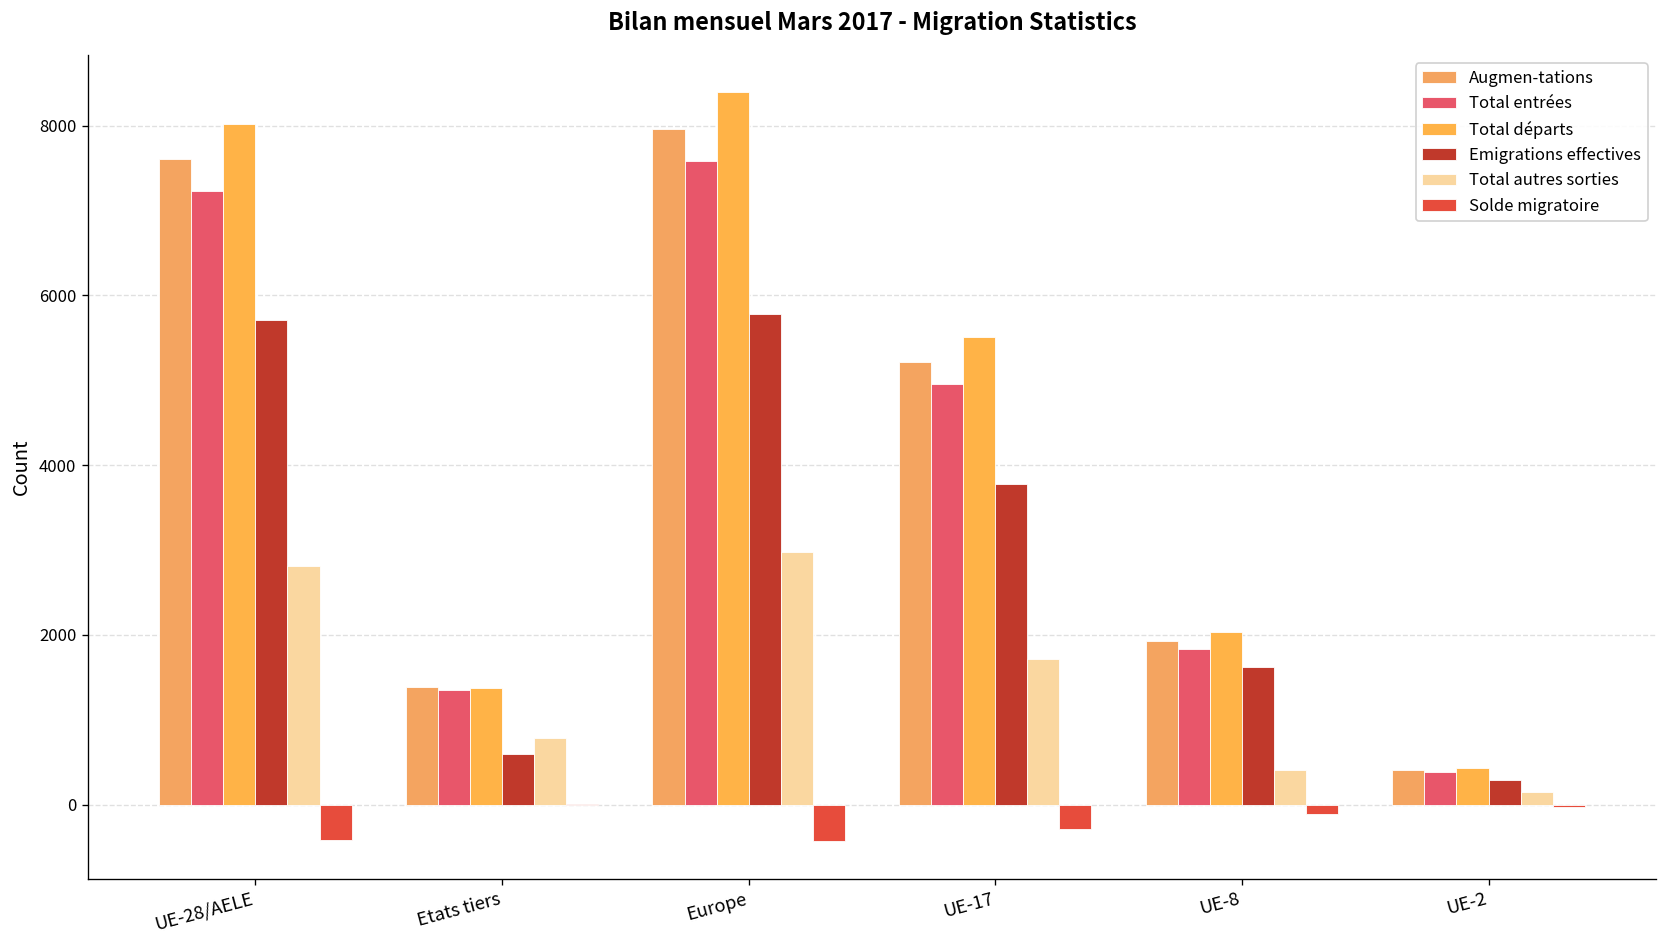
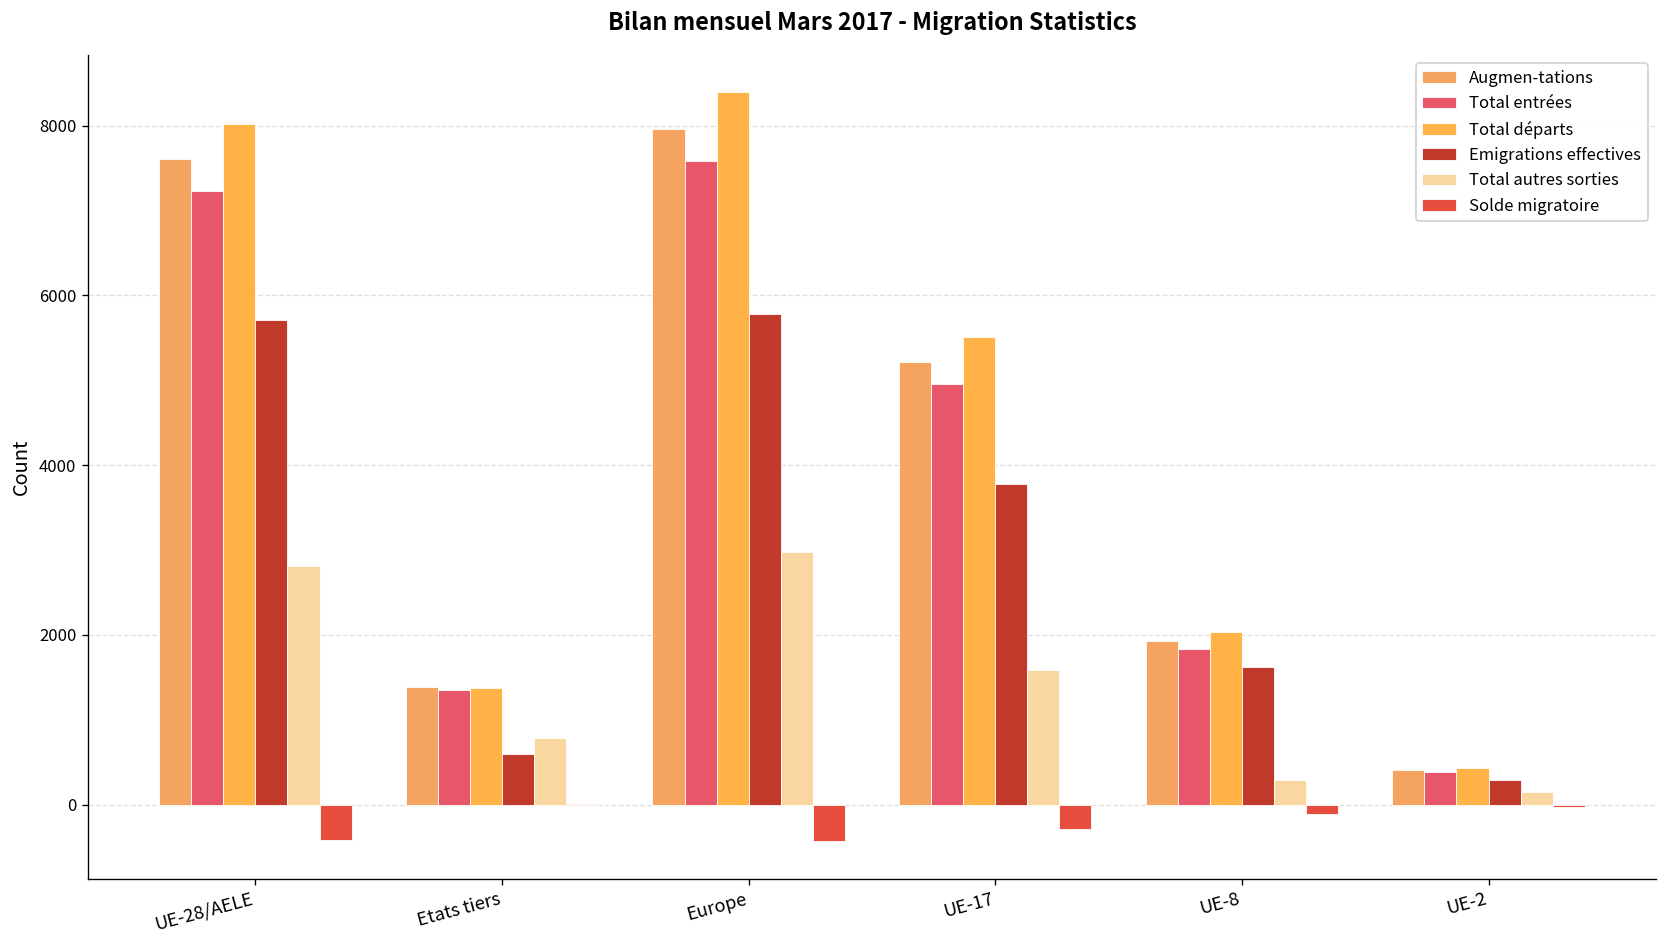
Total autres sorties, UE-17: 1700 -> 1600
Total autres sorties, UE-8: 400 -> 300
